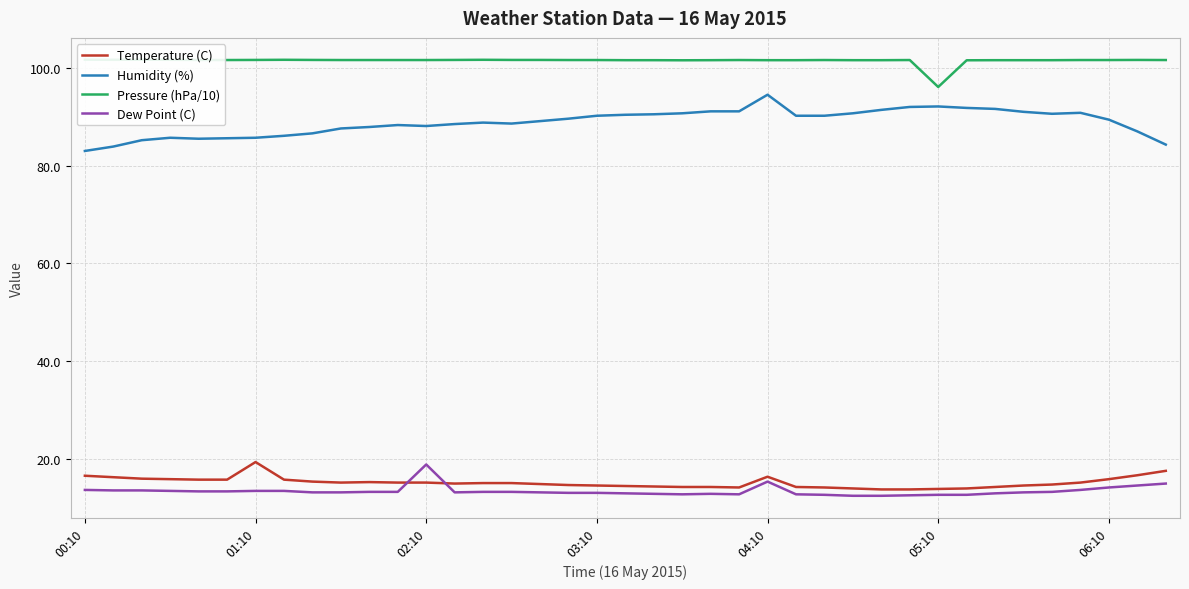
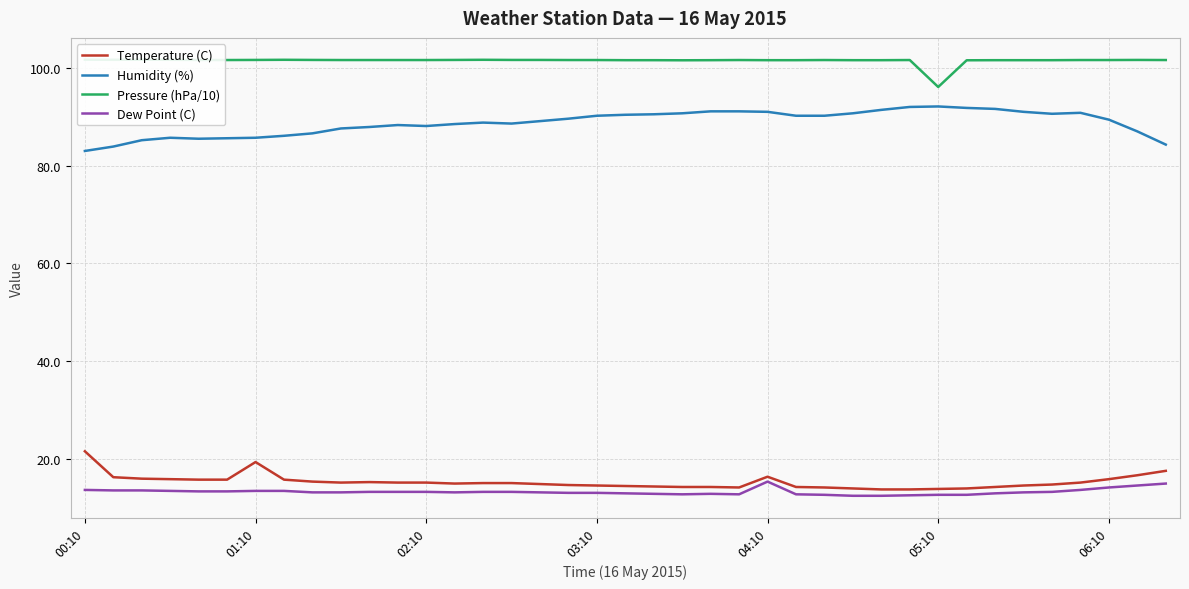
Temperature (C), 00:10: 17 -> 22
Dew Point (C), 02:10: 19 -> 13
Humidity (%), 04:10: 95 -> 91
